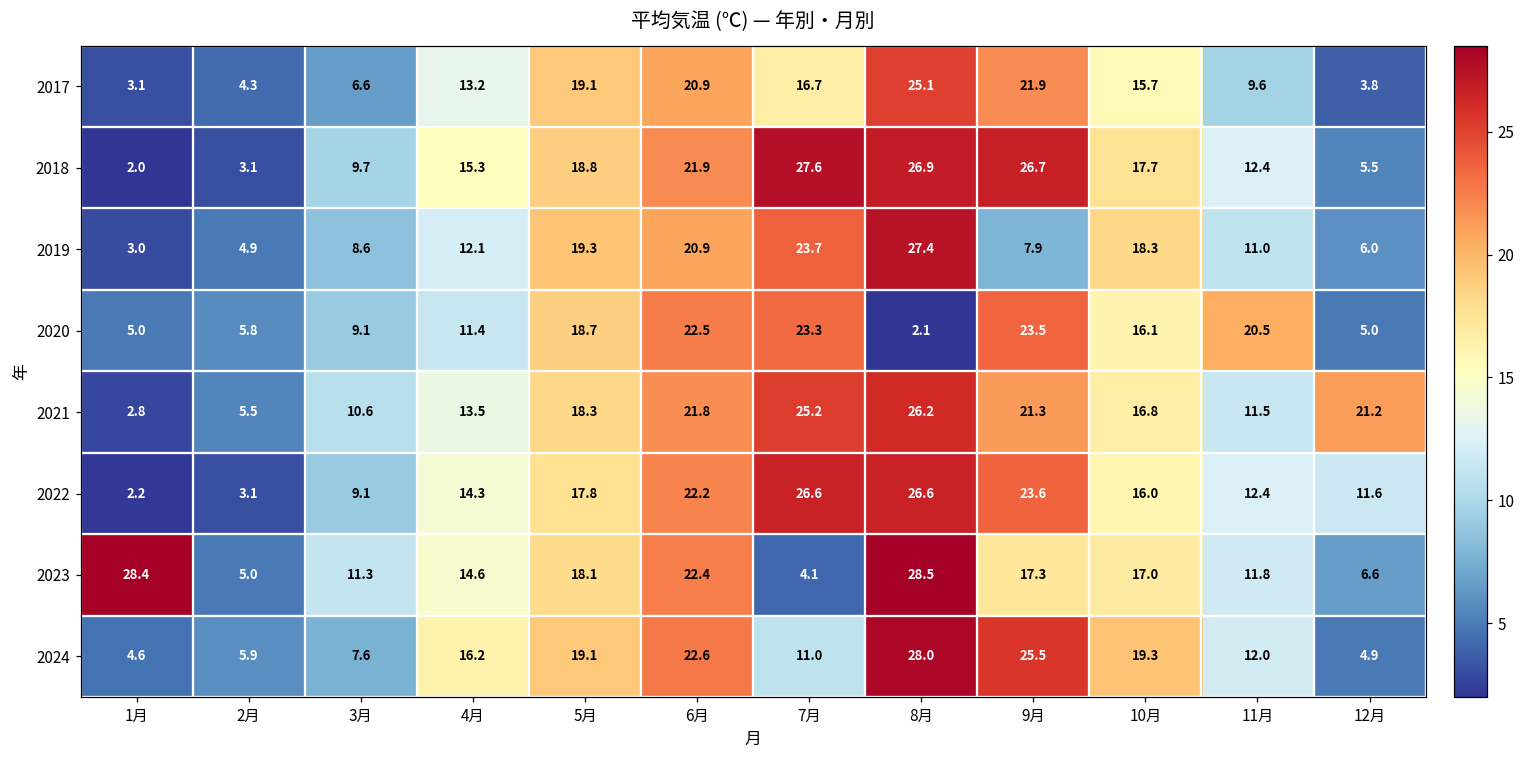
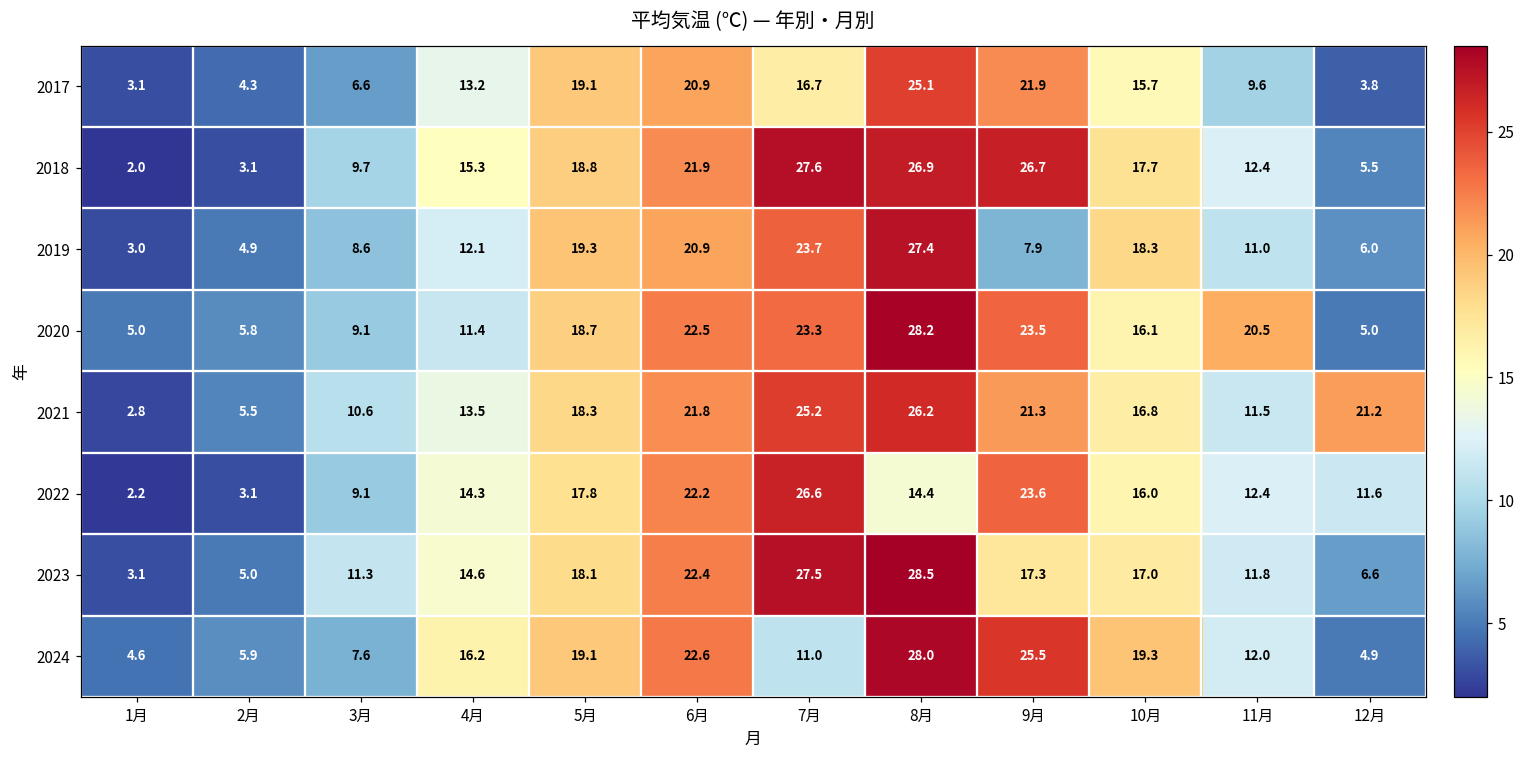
2020, 8月: 2.1 -> 28.2
2022, 8月: 26.6 -> 14.4
2023, 1月: 28.4 -> 3.1
2023, 7月: 4.1 -> 27.5
